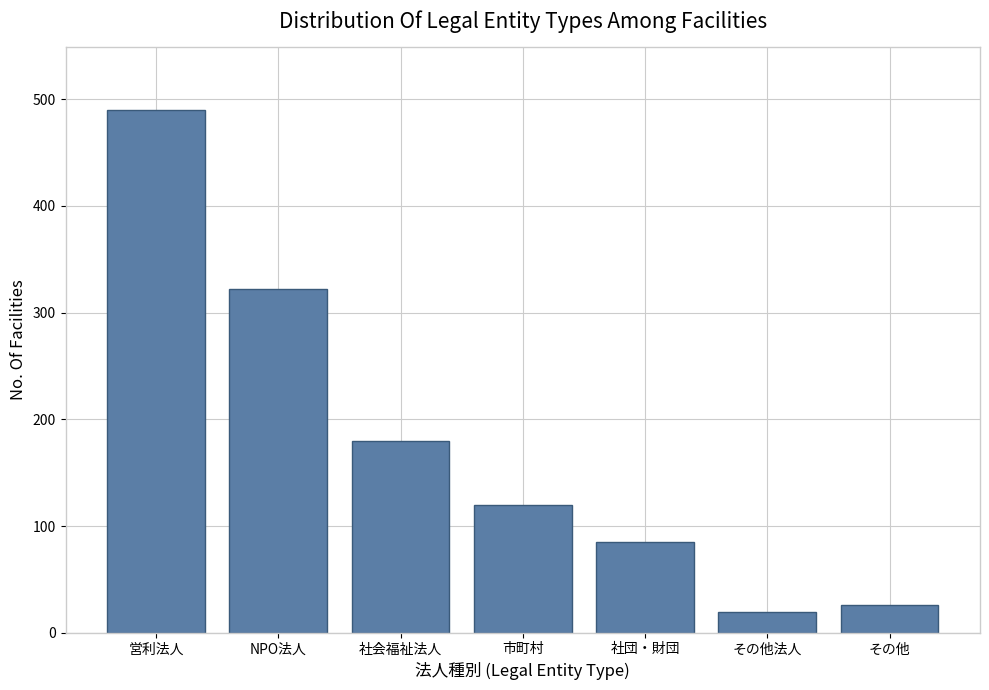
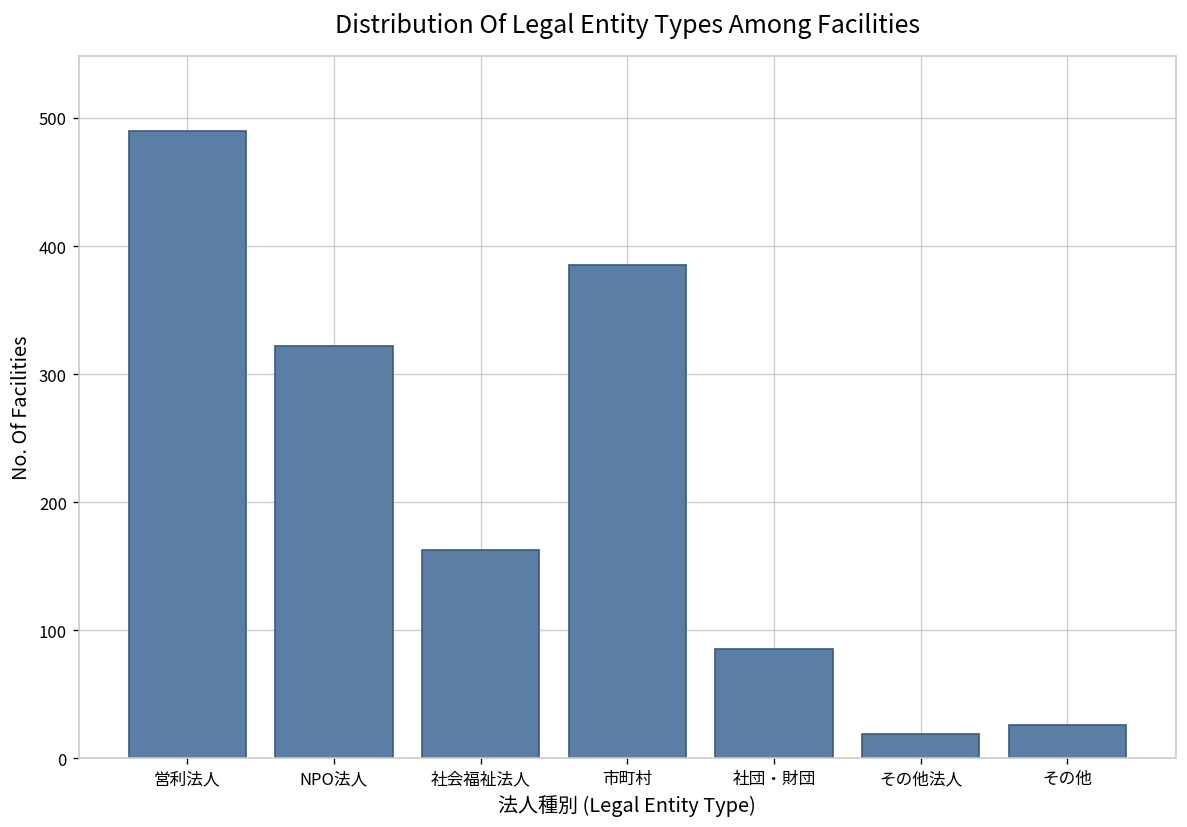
社会福祉法人: 180 -> 163
市町村: 120 -> 385
